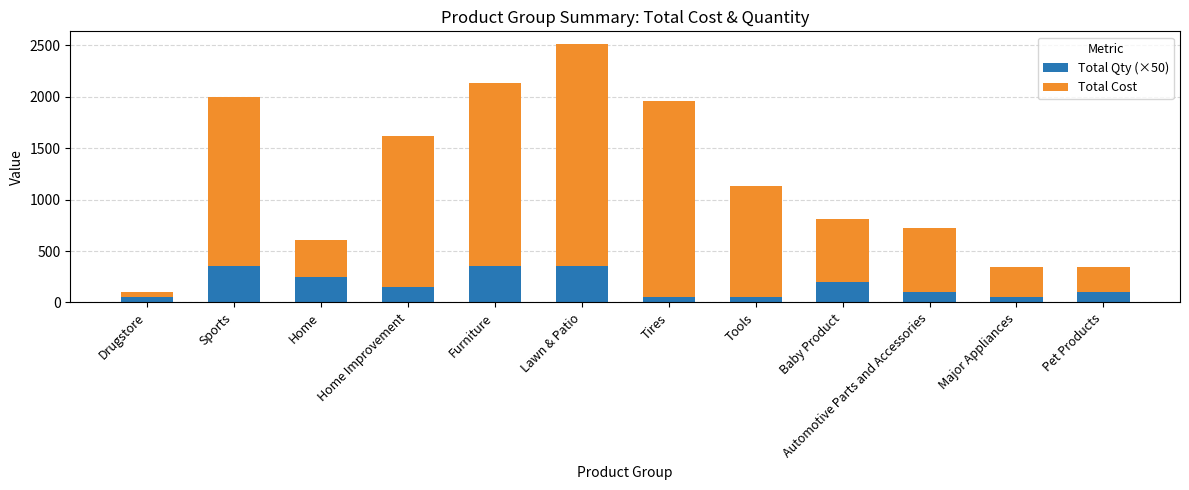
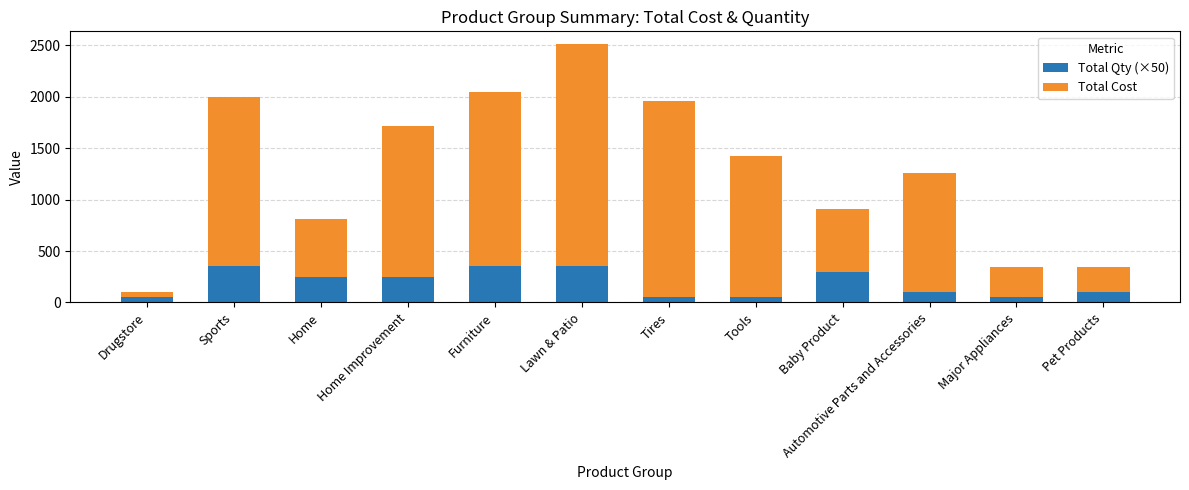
Total Cost, Home: 360 -> 570
Total Qty (×50), Home Improvement: 150 -> 250
Total Cost, Furniture: 1780 -> 1690
Total Cost, Tools: 1080 -> 1380
Total Qty (×50), Baby Product: 200 -> 300
Total Cost, Automotive Parts and Accessories: 620 -> 1150
